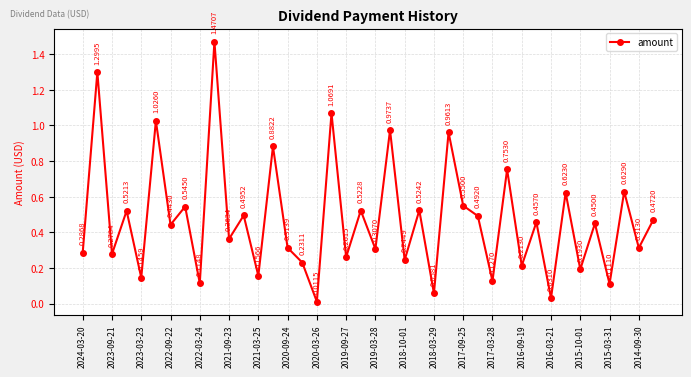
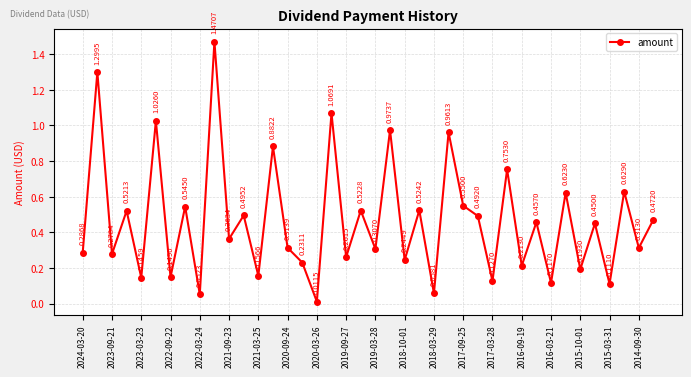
2022-09-22: 0.4430 -> 0.1490
2022-03-24: 0.1148 -> 0.0523
2016-03-21: 0.0310 -> 0.1170
